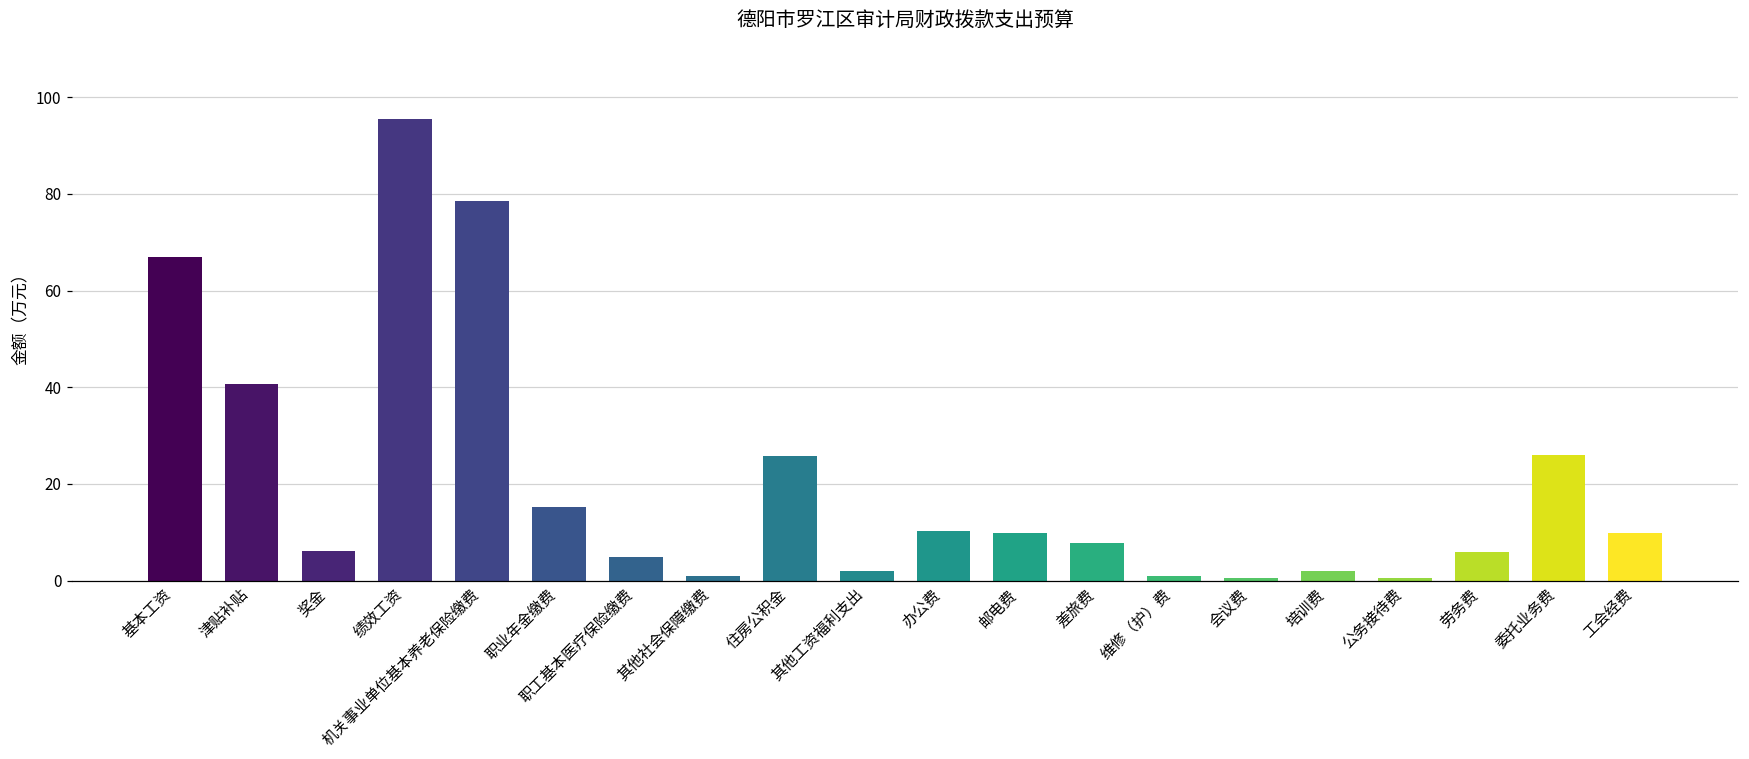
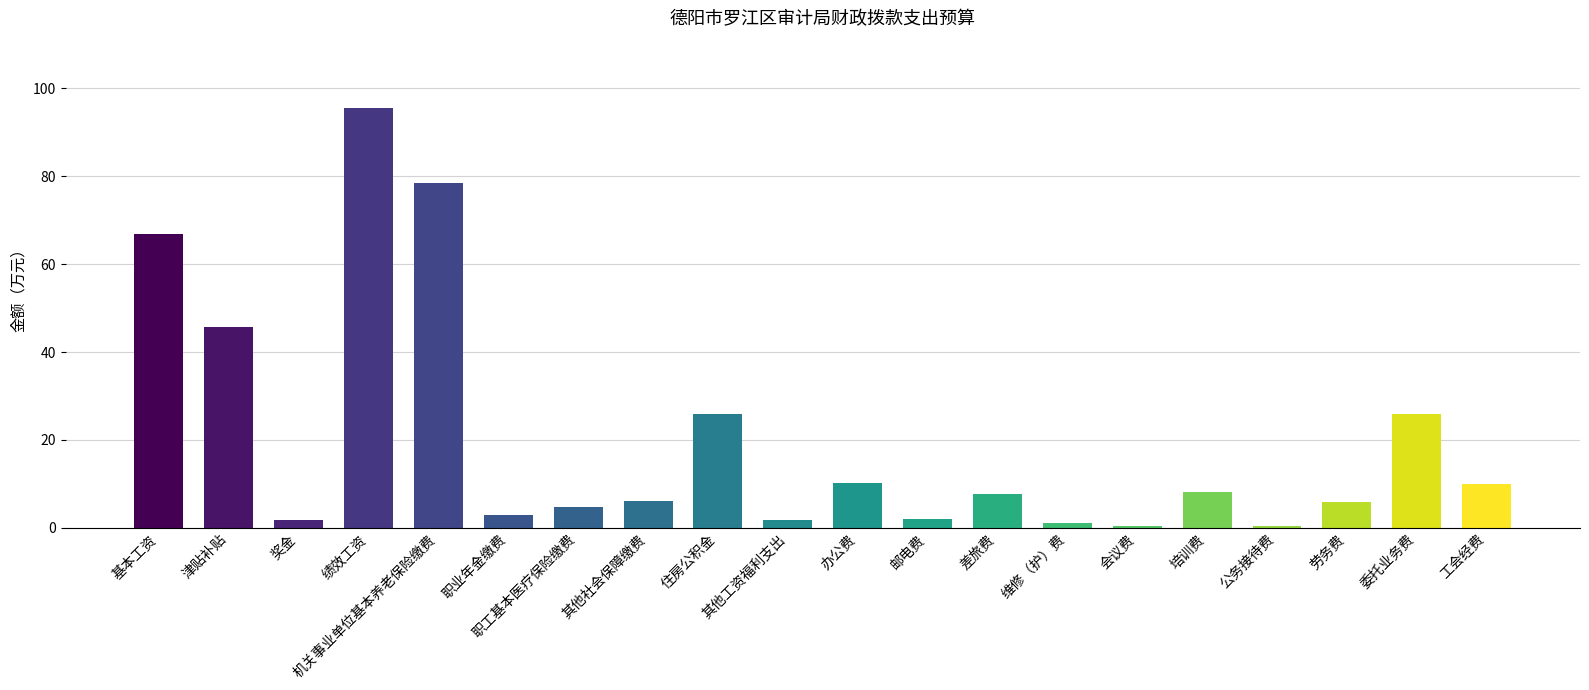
津贴补贴: 41 -> 46
奖金: 6 -> 2
职业年金缴费: 15 -> 3
其他社会保障缴费: 1 -> 6
邮电费: 10 -> 2
培训费: 2 -> 8
